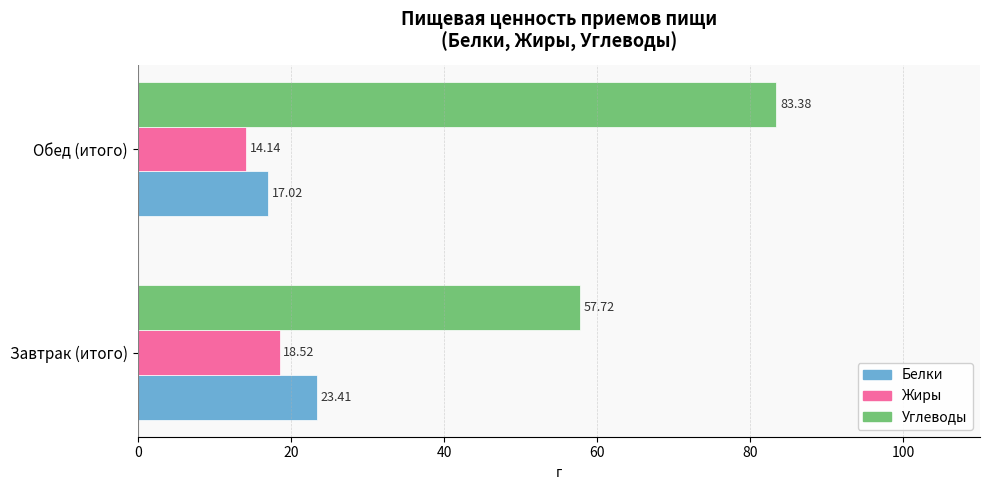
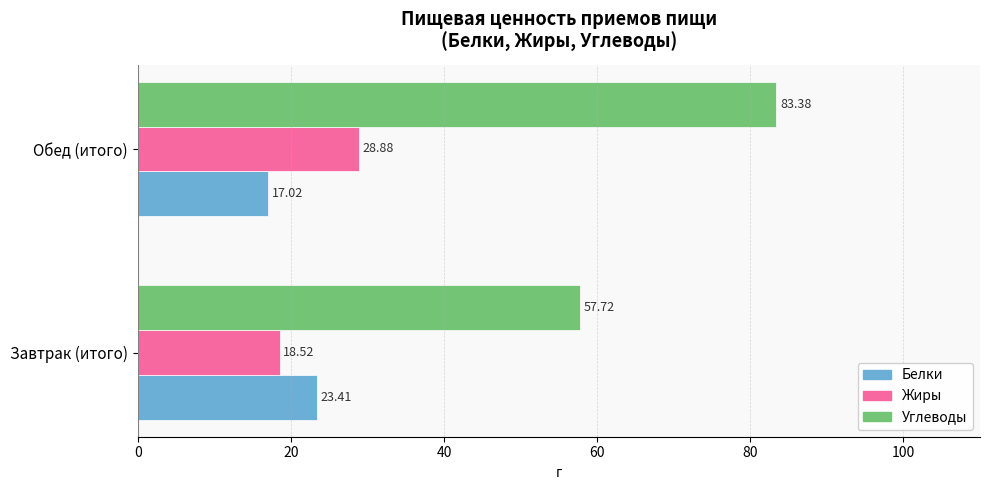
Жиры, Обед (итого): 14.14 -> 28.88
